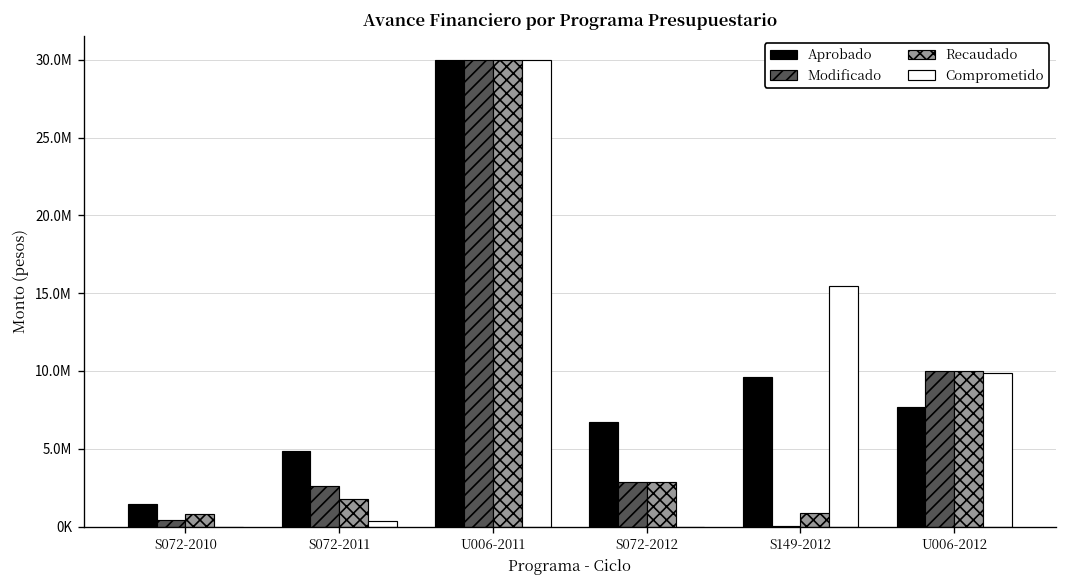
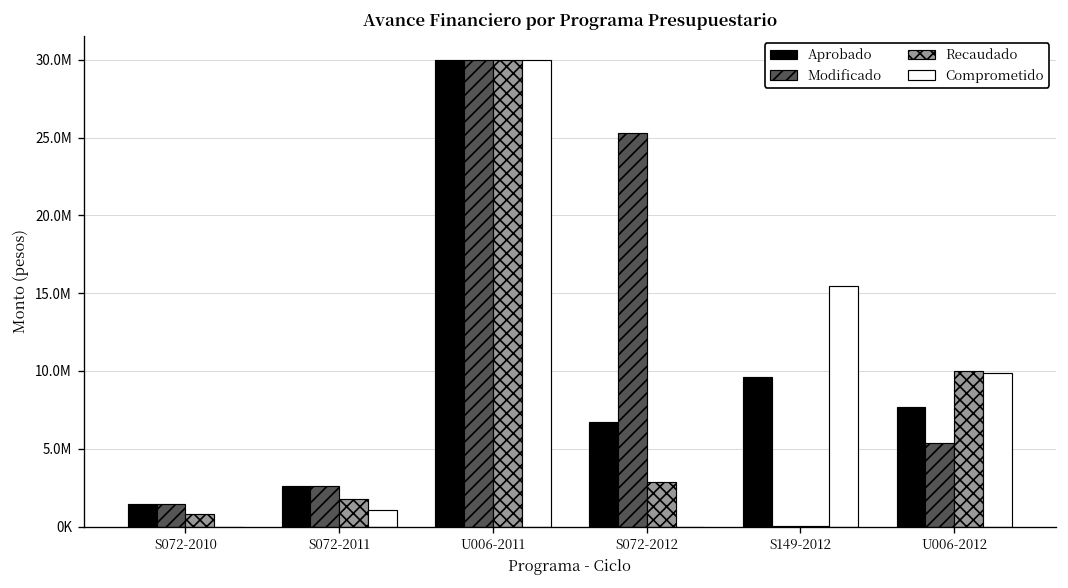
Modificado, S072-2010: 400000 -> 1400000
Aprobado, S072-2011: 4800000 -> 2600000
Comprometido, S072-2011: 300000 -> 1000000
Modificado, S072-2012: 2900000 -> 25300000
Recaudado, S149-2012: 900000 -> 100000
Modificado, U006-2012: 10000000 -> 5300000
